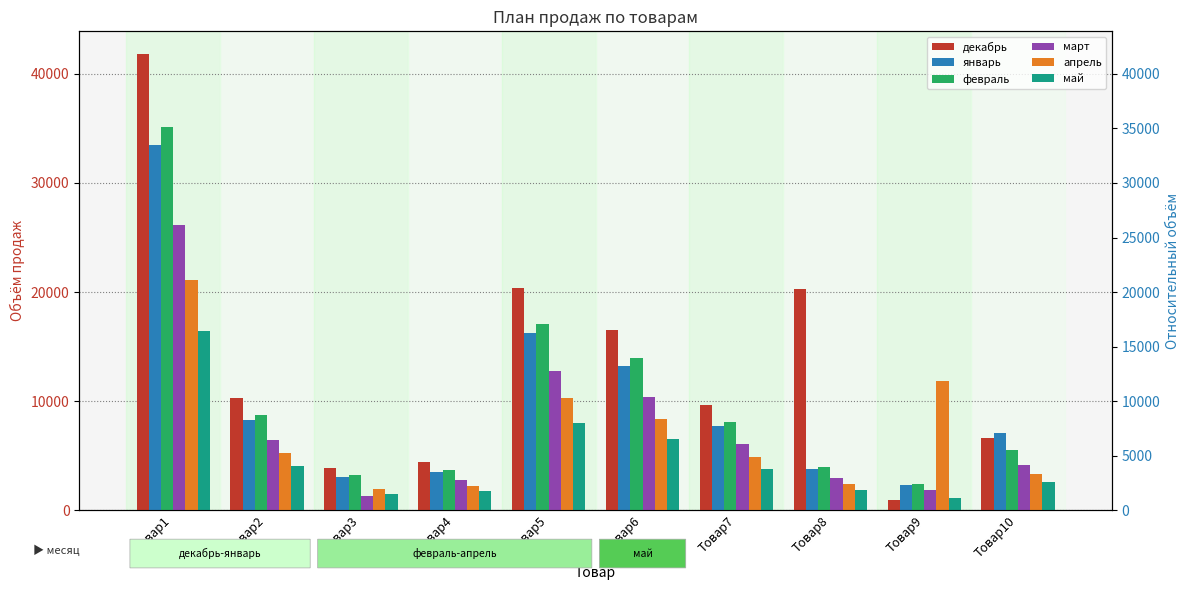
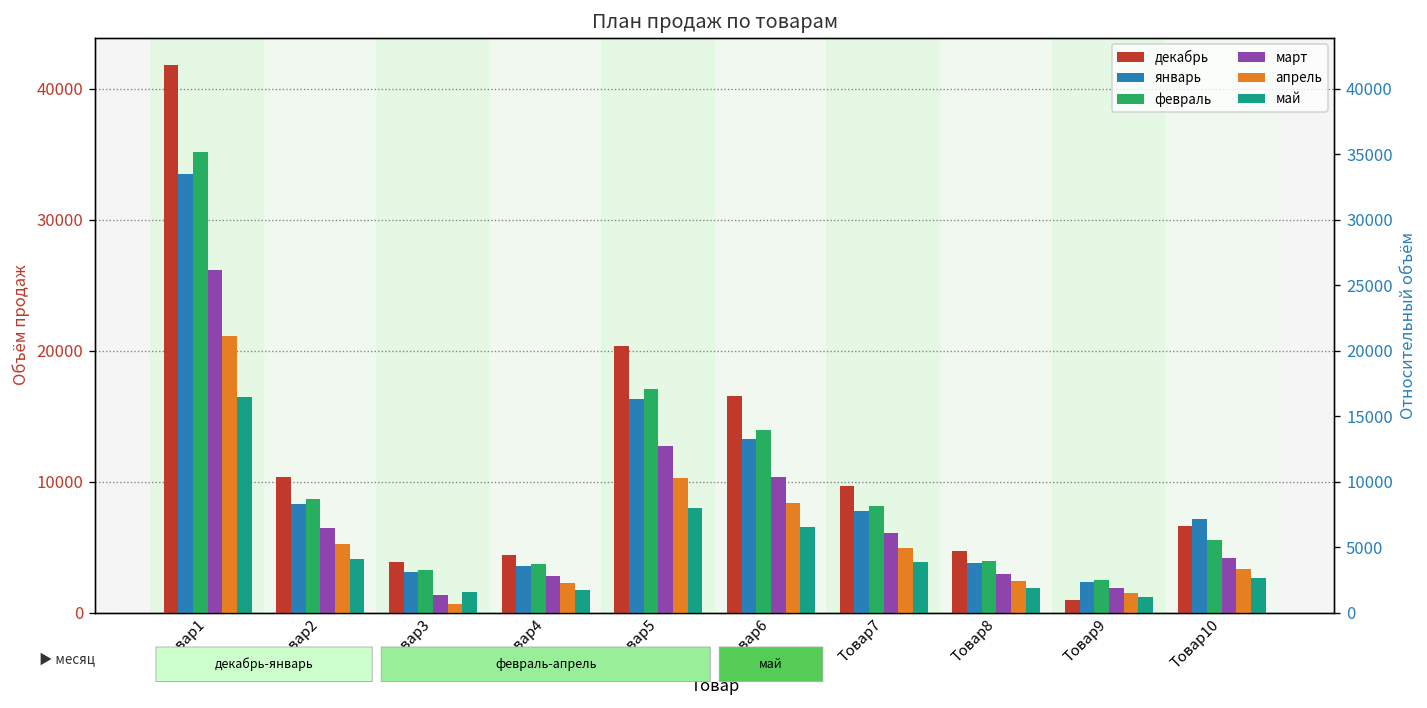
апрель, Товар3: 2000 -> 700
декабрь, Товар8: 20300 -> 4700
апрель, Товар9: 11900 -> 1500
